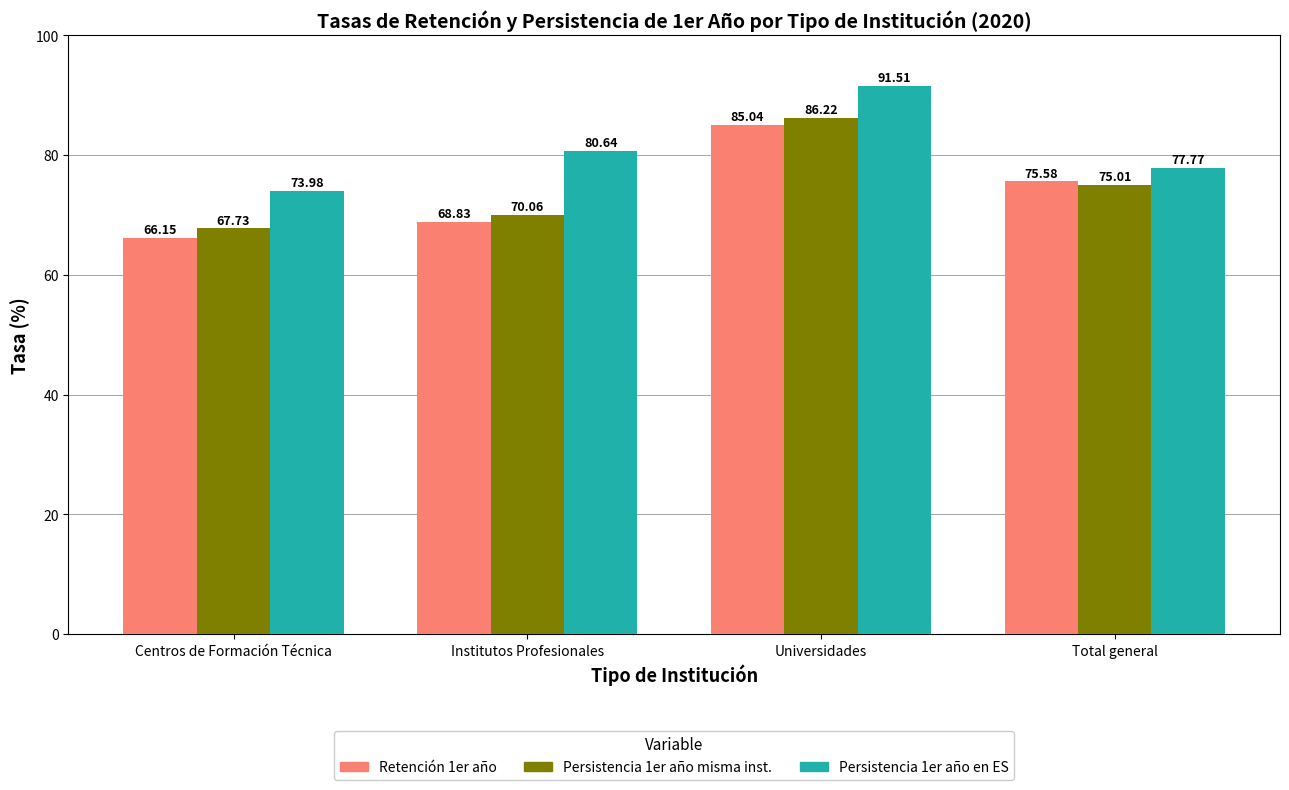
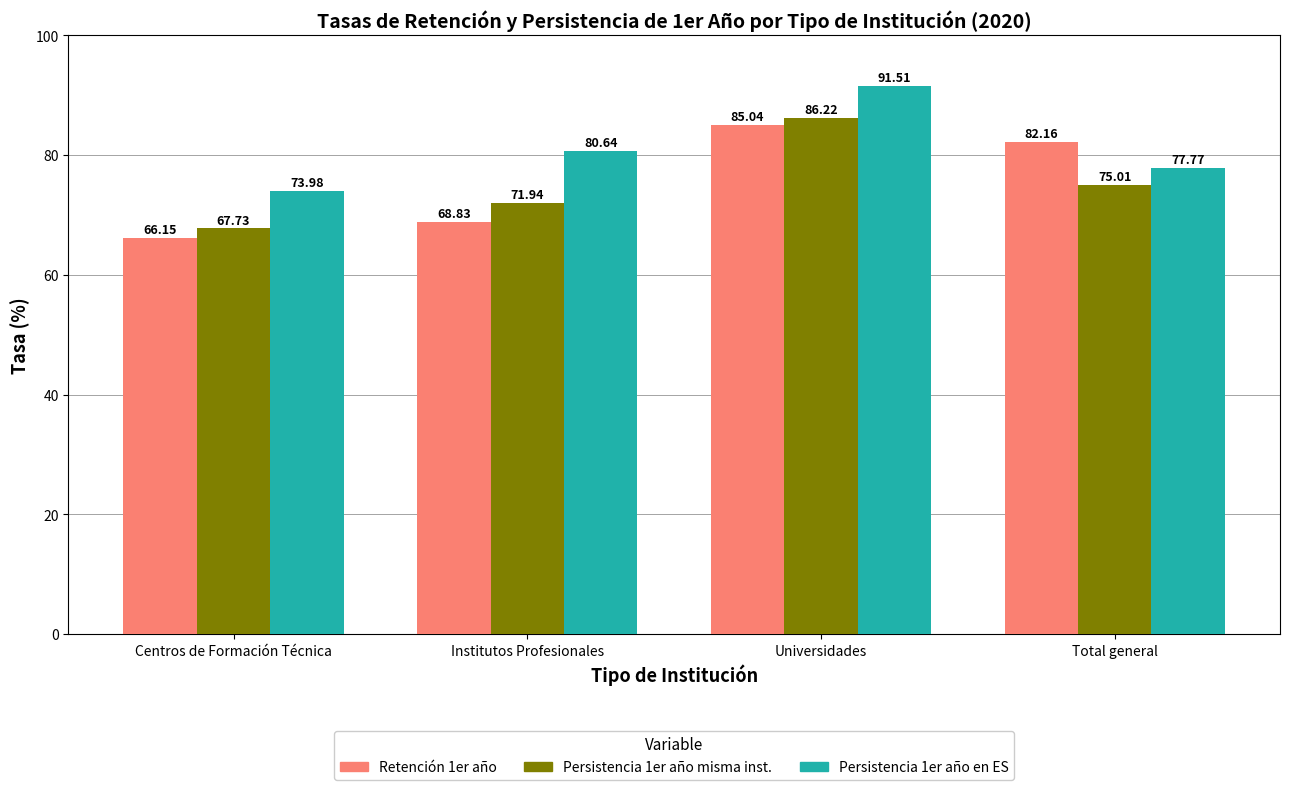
Persistencia 1er año misma inst., Institutos Profesionales: 70.06 -> 71.94
Retención 1er año, Total general: 75.58 -> 82.16
